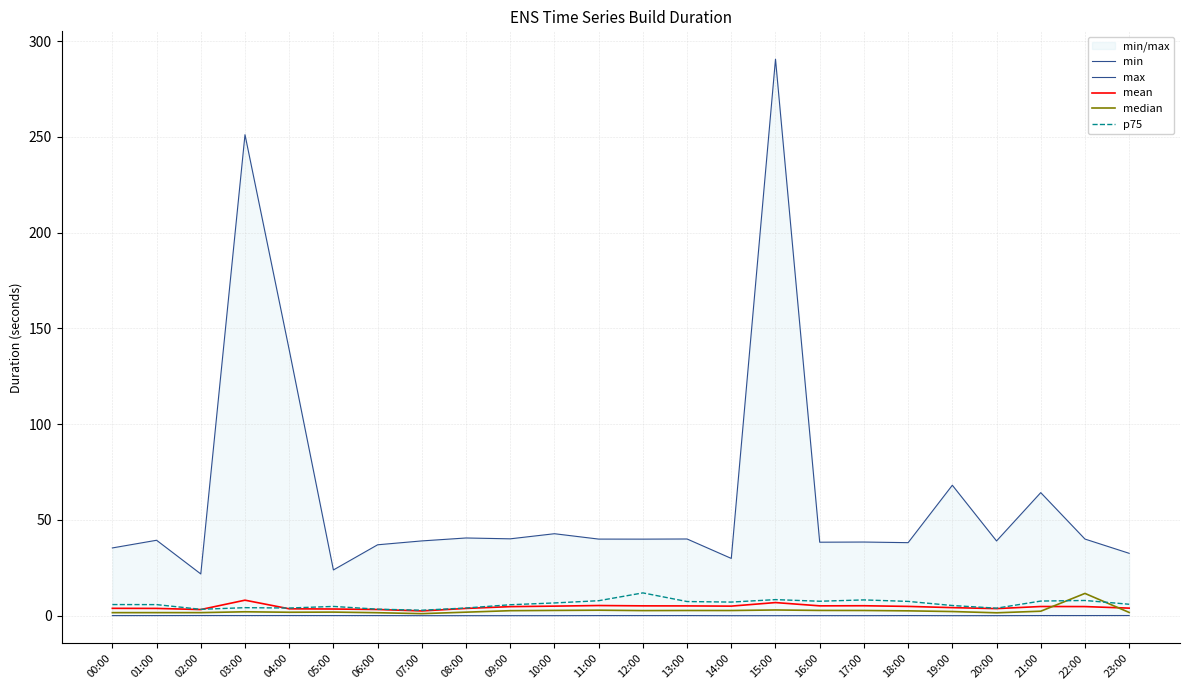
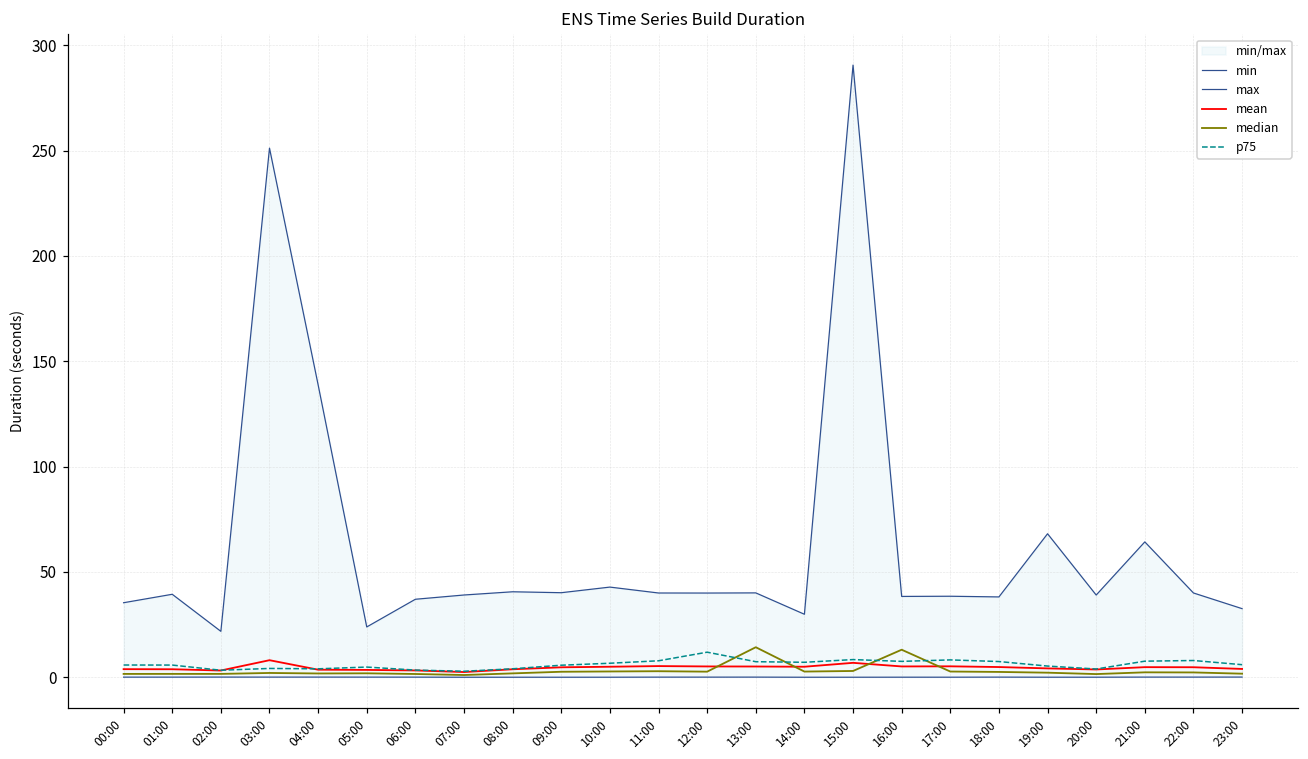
median, 13:00: 3 -> 14
median, 16:00: 3 -> 13
median, 22:00: 12 -> 2
